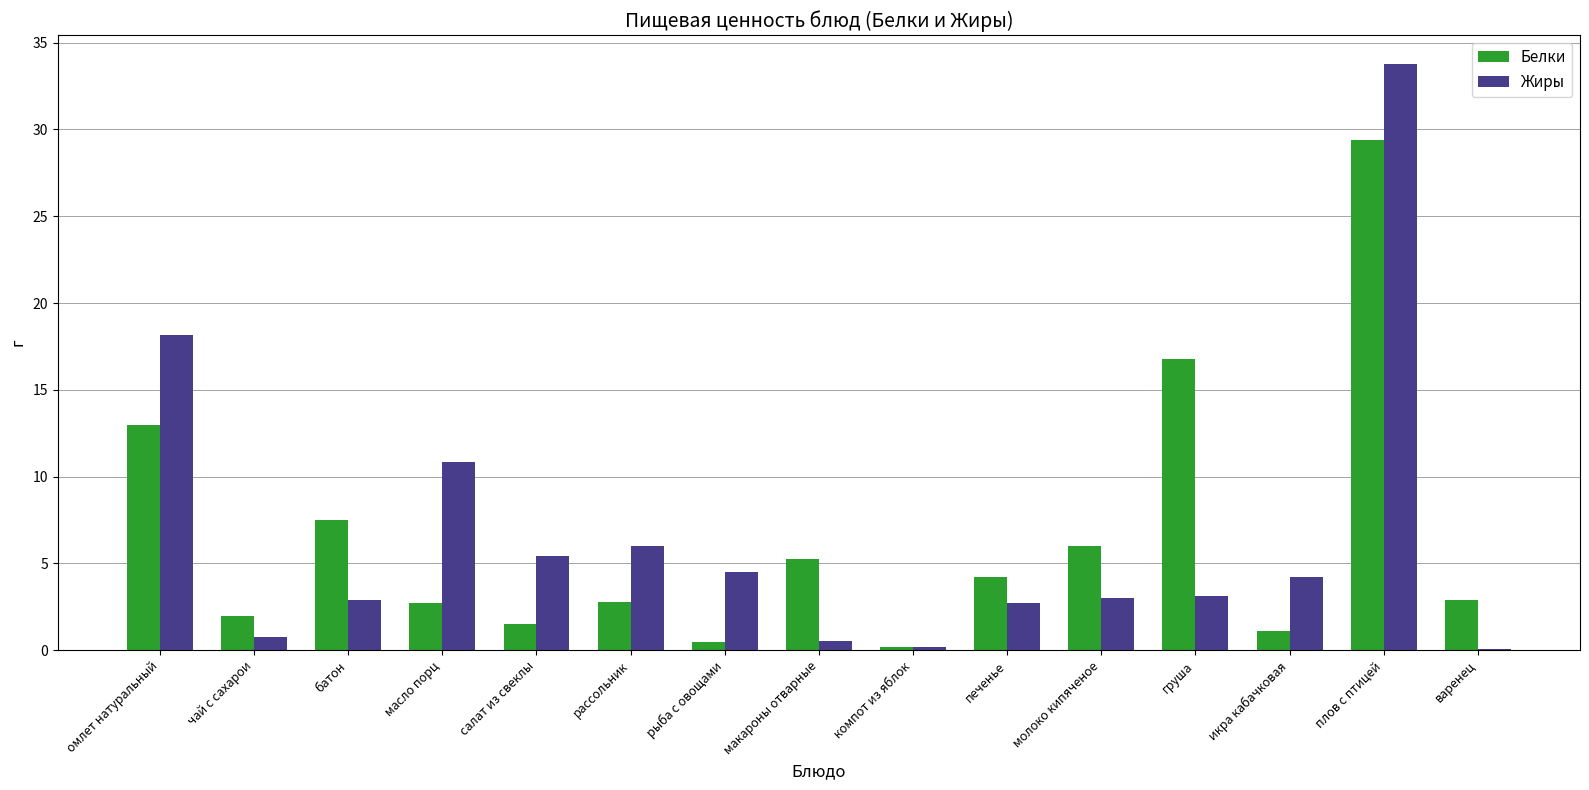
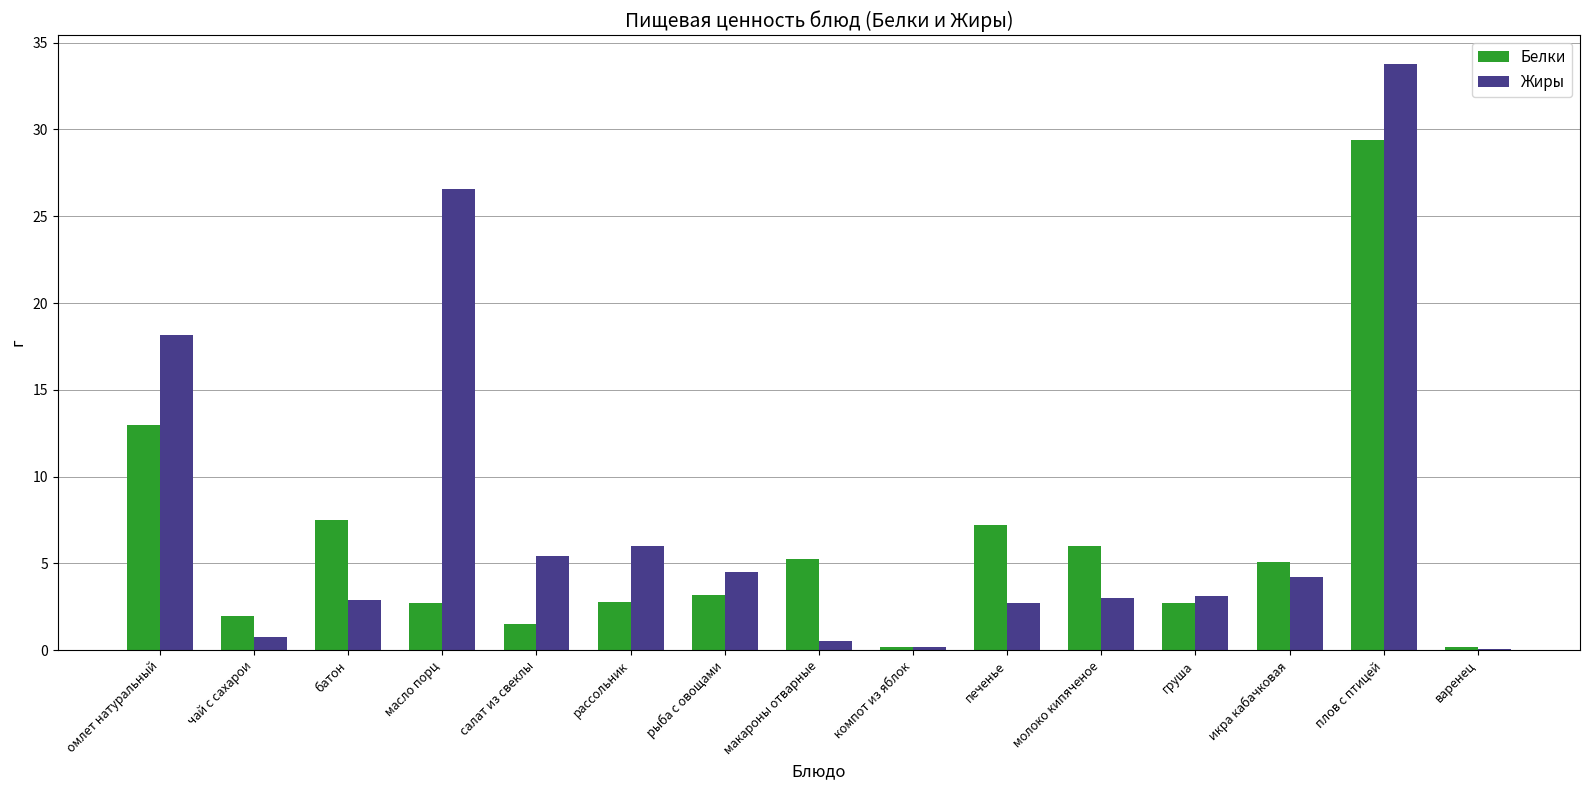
Жиры, масло порц: 10.9 -> 26.6
Белки, рыба с овощами: 0.5 -> 3.2
Белки, печенье: 4.2 -> 7.2
Белки, груша: 16.8 -> 2.7
Белки, икра кабачковая: 1.1 -> 5.1
Белки, варенец: 2.9 -> 0.2
